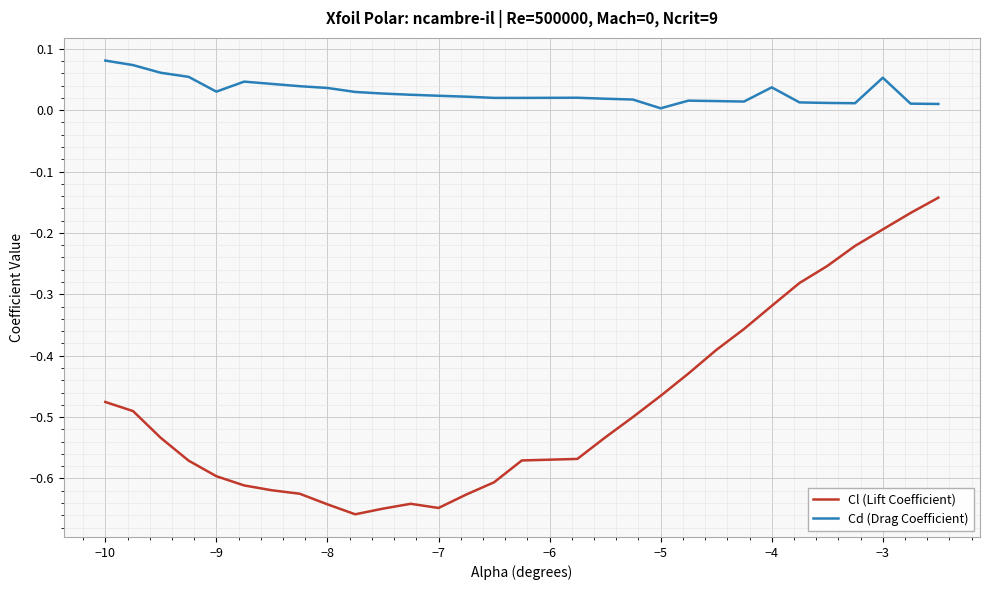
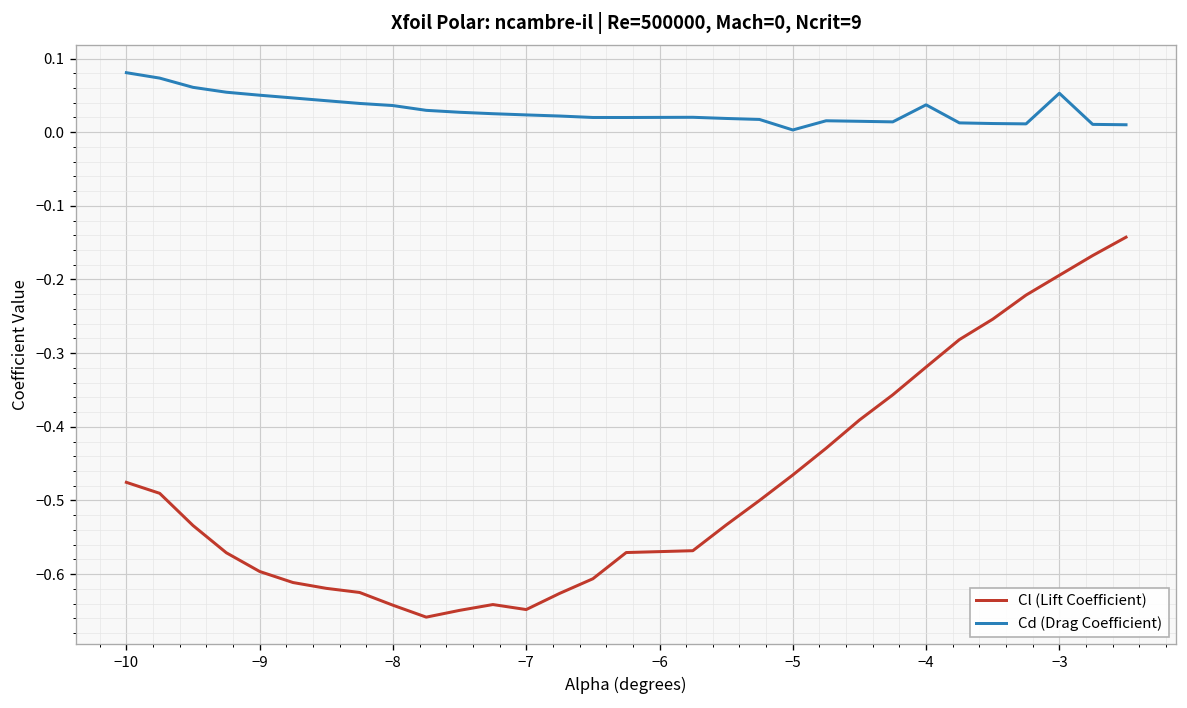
Cd (Drag Coefficient), −9: 0.03 -> 0.05
